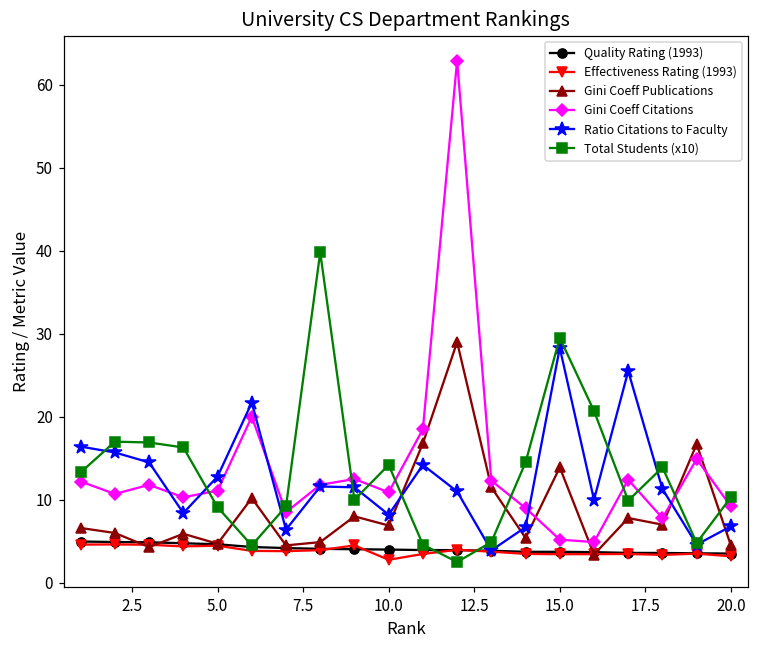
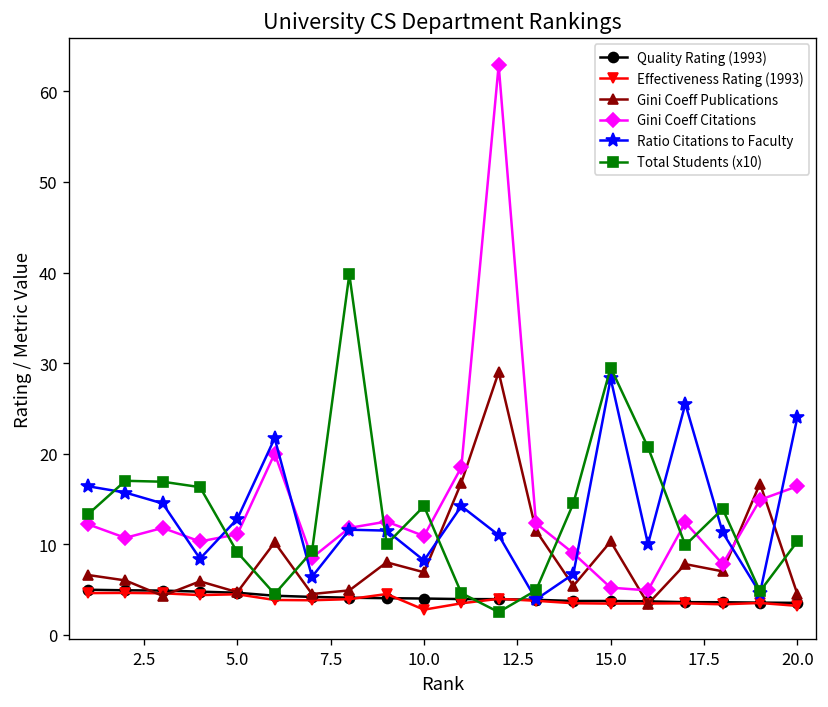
Gini Coeff Publications, 15.0: 14 -> 10
Gini Coeff Citations, 20.0: 9 -> 16
Ratio Citations to Faculty, 20.0: 7 -> 24
